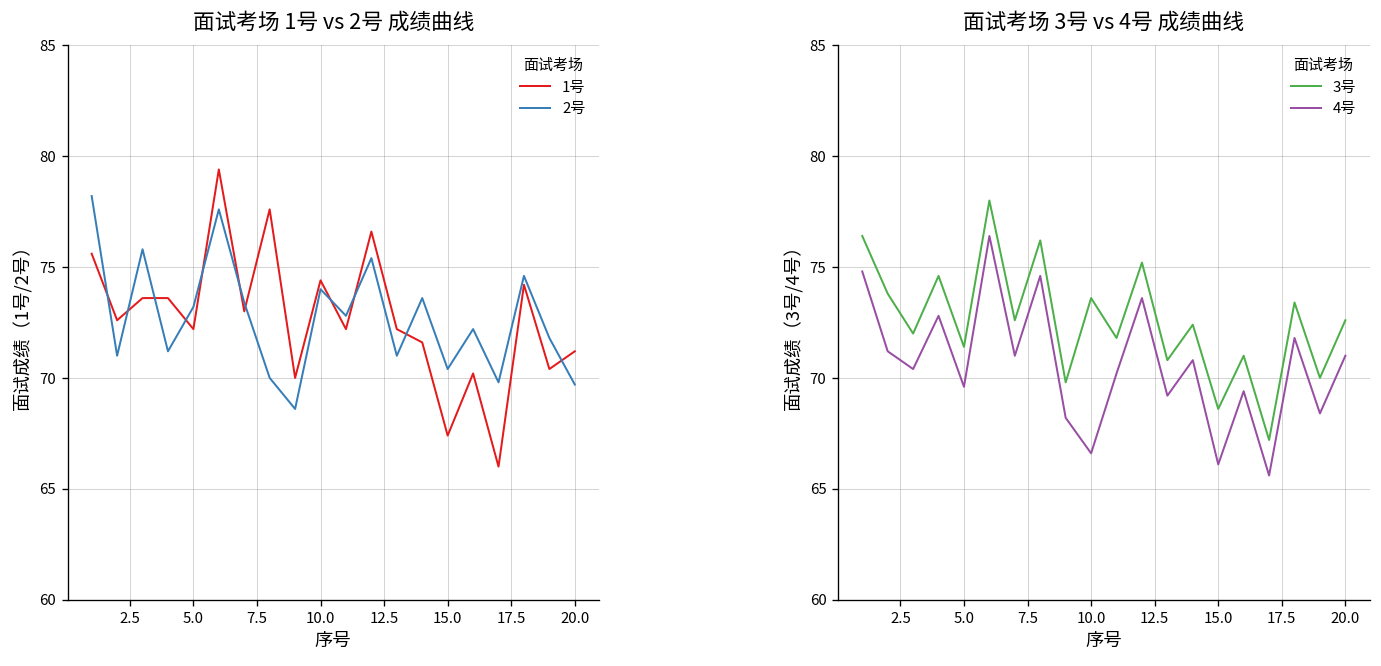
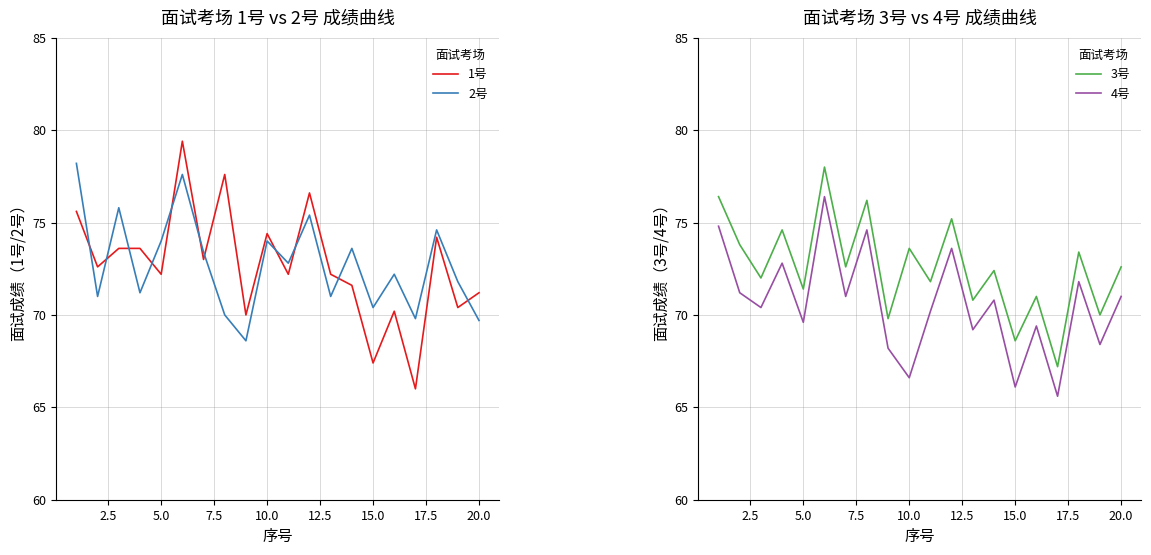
面试考场 1号 vs 2号 成绩曲线, 2号, 5.0: 73.2 -> 74.0
